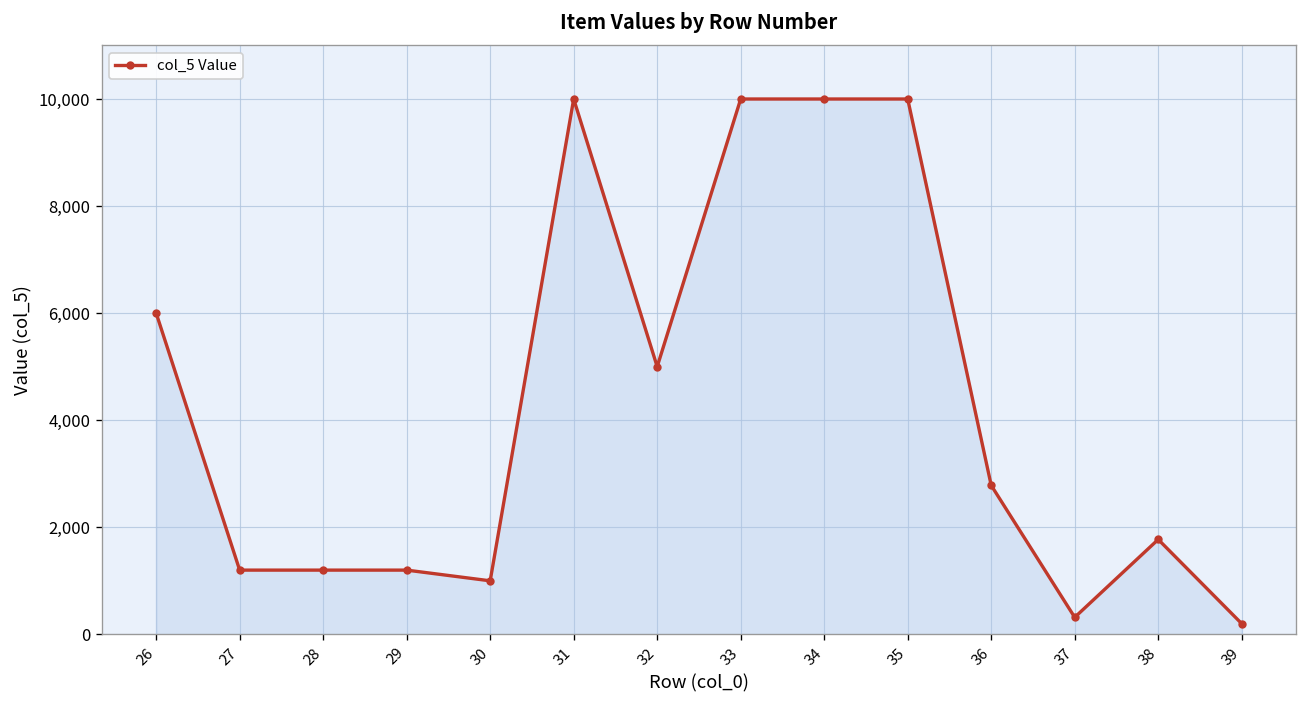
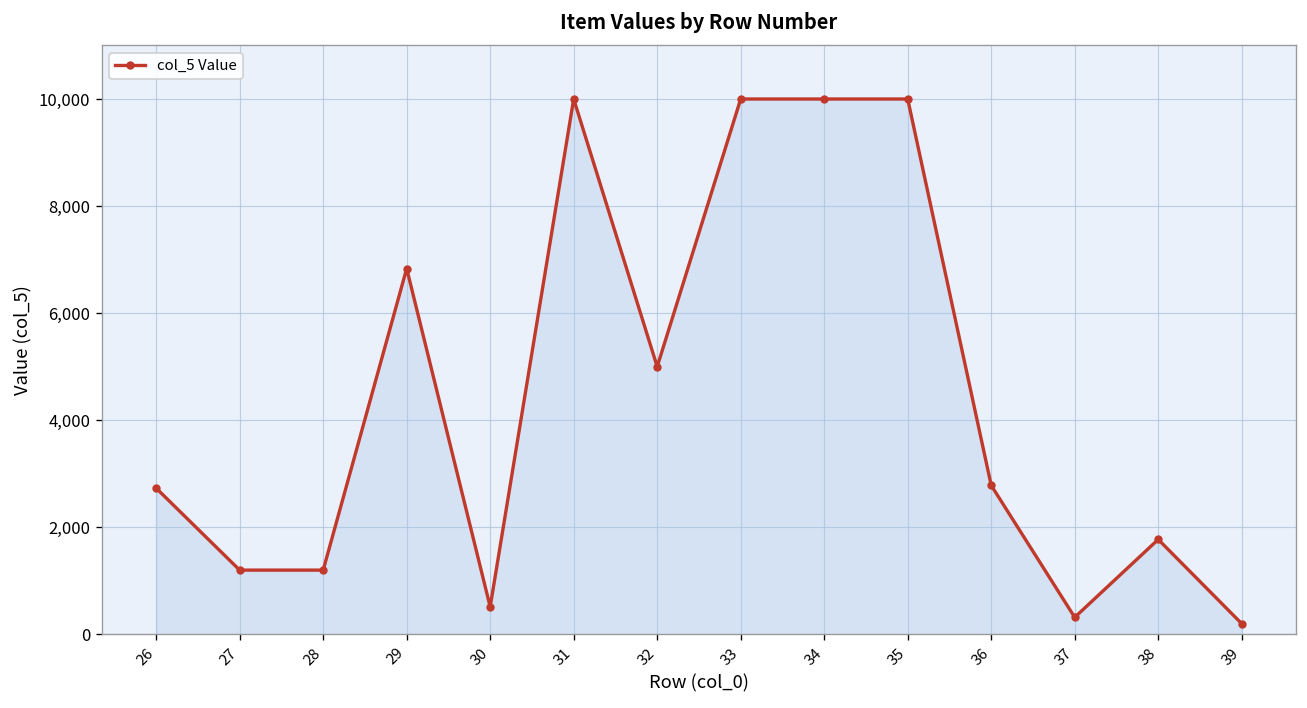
26: 6,000 -> 2,700
29: 1,200 -> 6,800
30: 1,000 -> 500
